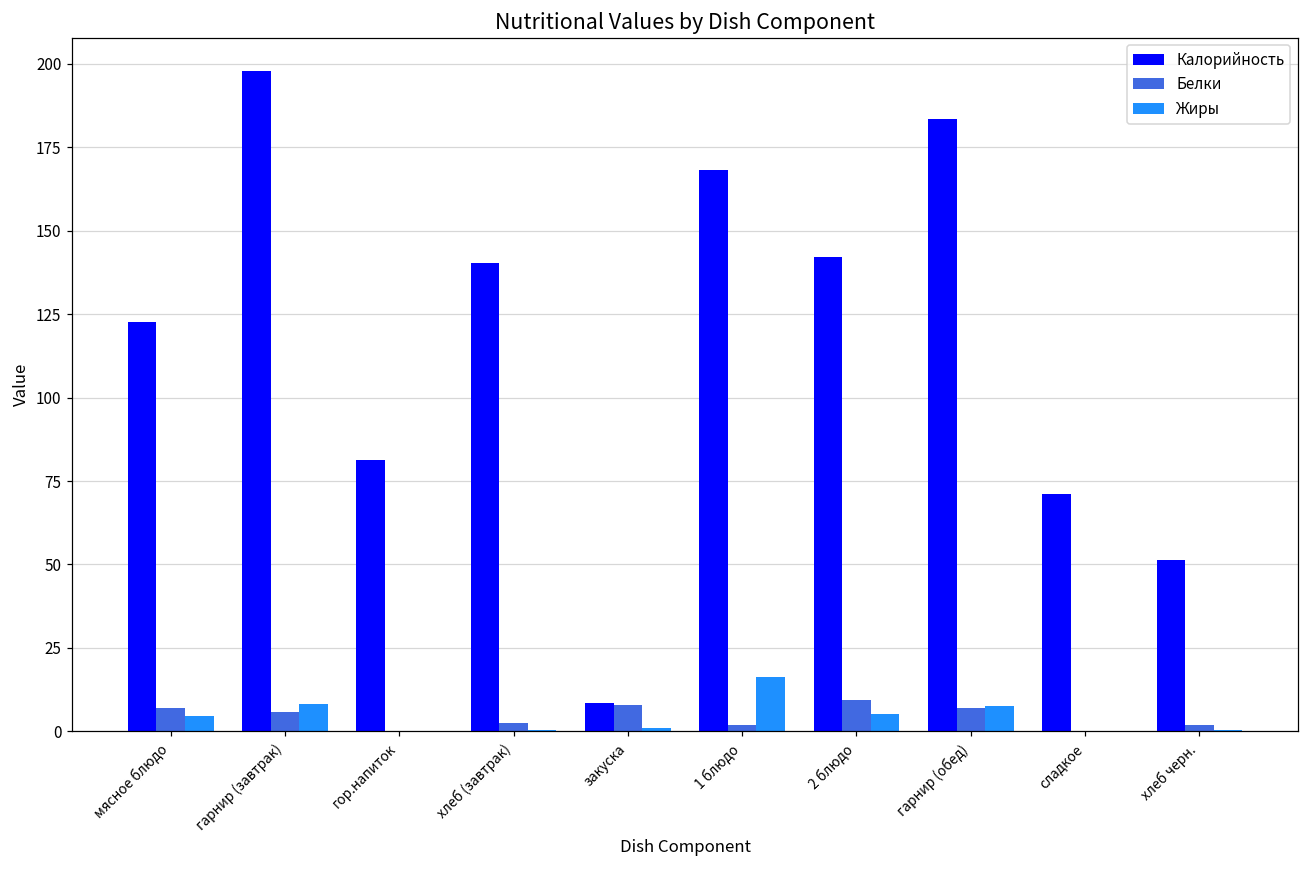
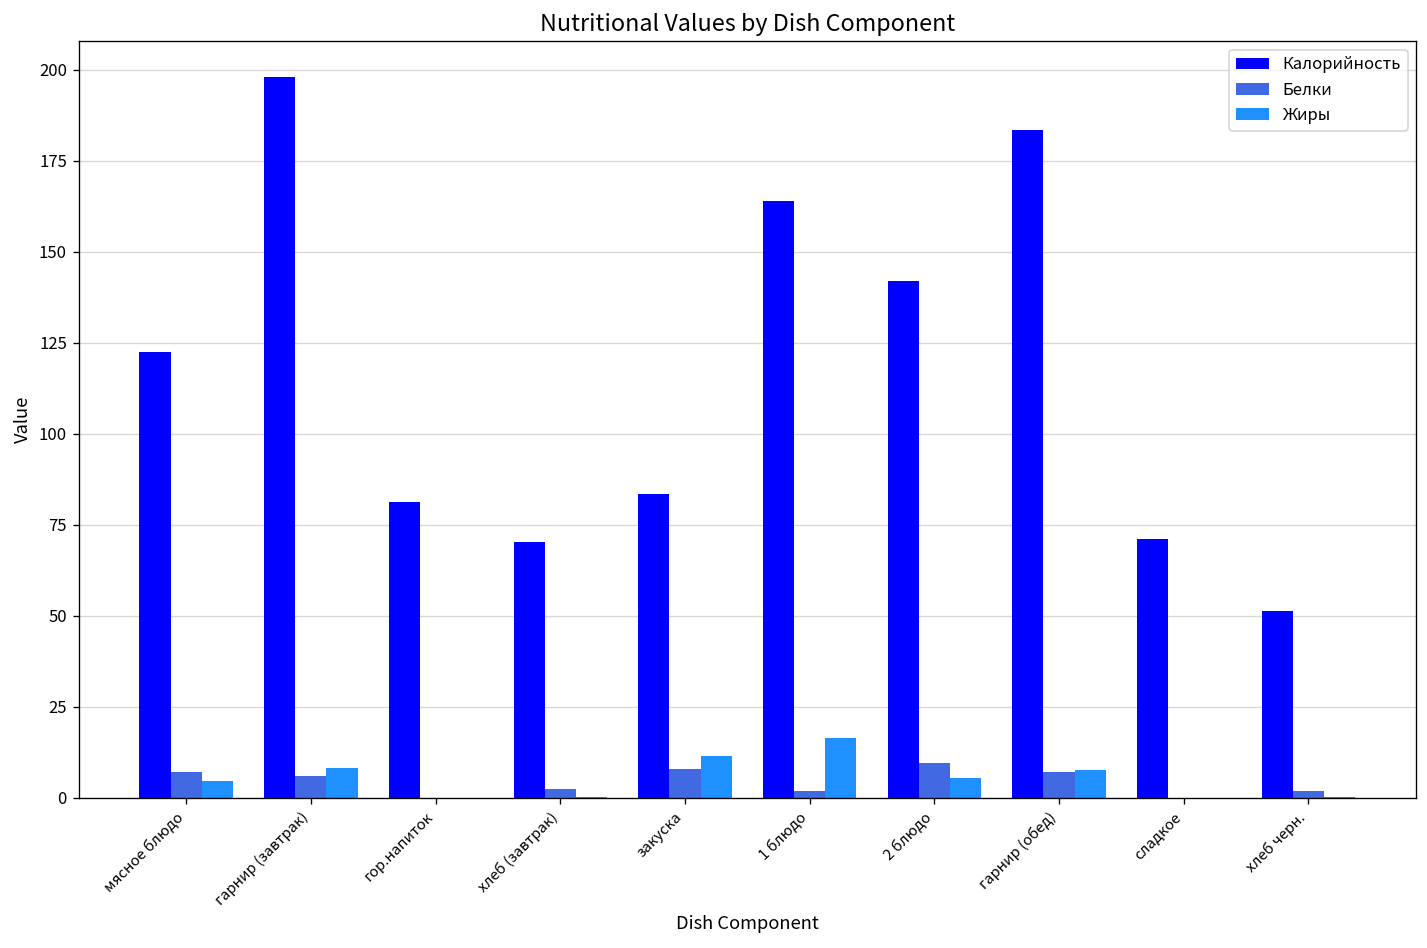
Калорийность, хлеб (завтрак): 140 -> 70
Калорийность, закуска: 8 -> 83
Жиры, закуска: 1 -> 11
Калорийность, 1 блюдо: 168 -> 164
